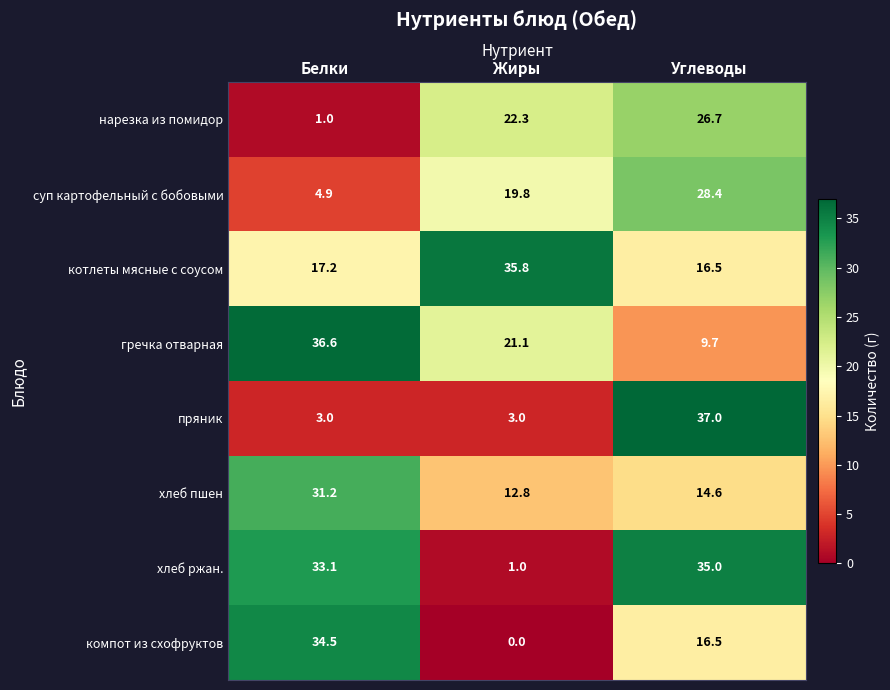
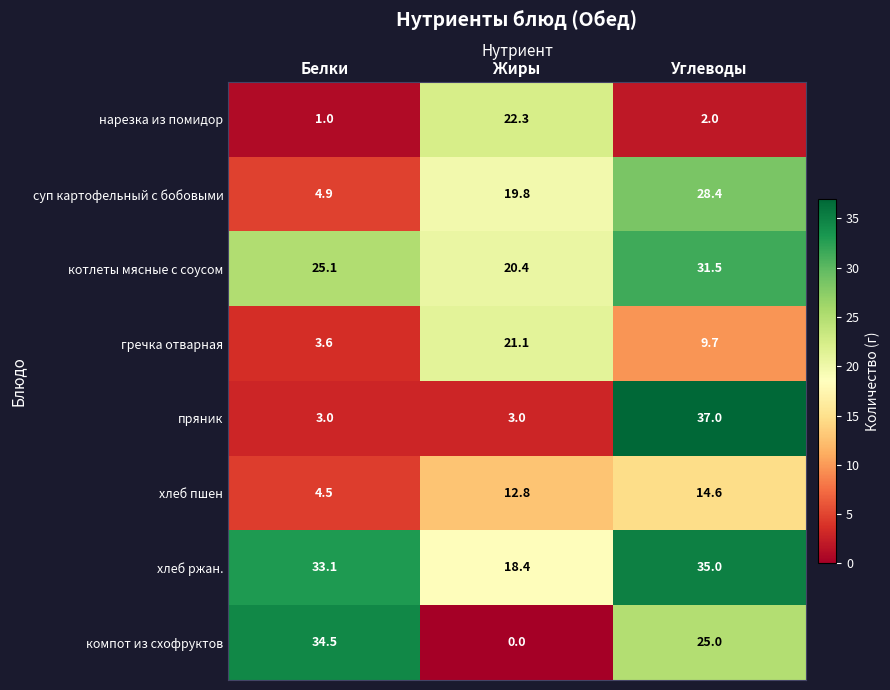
нарезка из помидор, Углеводы: 26.7 -> 2.0
котлеты мясные с соусом, Белки: 17.2 -> 25.1
котлеты мясные с соусом, Жиры: 35.8 -> 20.4
котлеты мясные с соусом, Углеводы: 16.5 -> 31.5
гречка отварная, Белки: 36.6 -> 3.6
хлеб пшен, Белки: 31.2 -> 4.5
хлеб ржан., Жиры: 1.0 -> 18.4
компот из схофруктов, Углеводы: 16.5 -> 25.0
